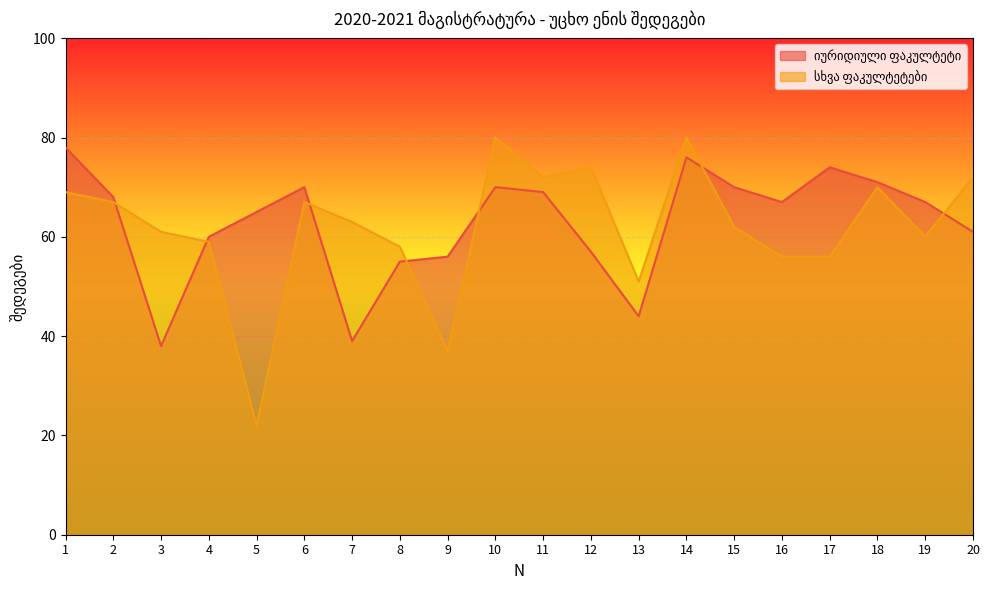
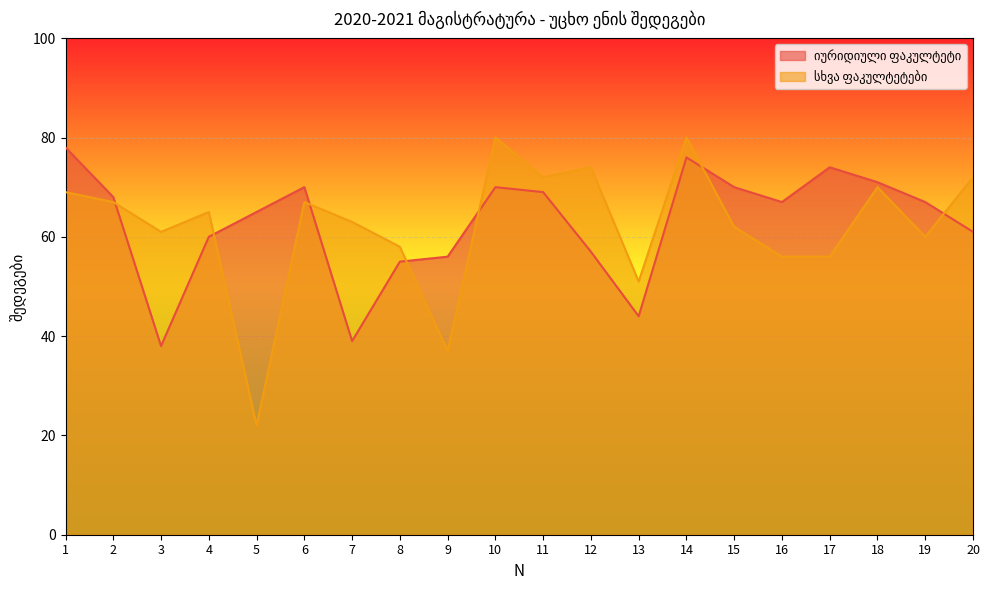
სხვა ფაკულტეტები, 4: 59 -> 65
